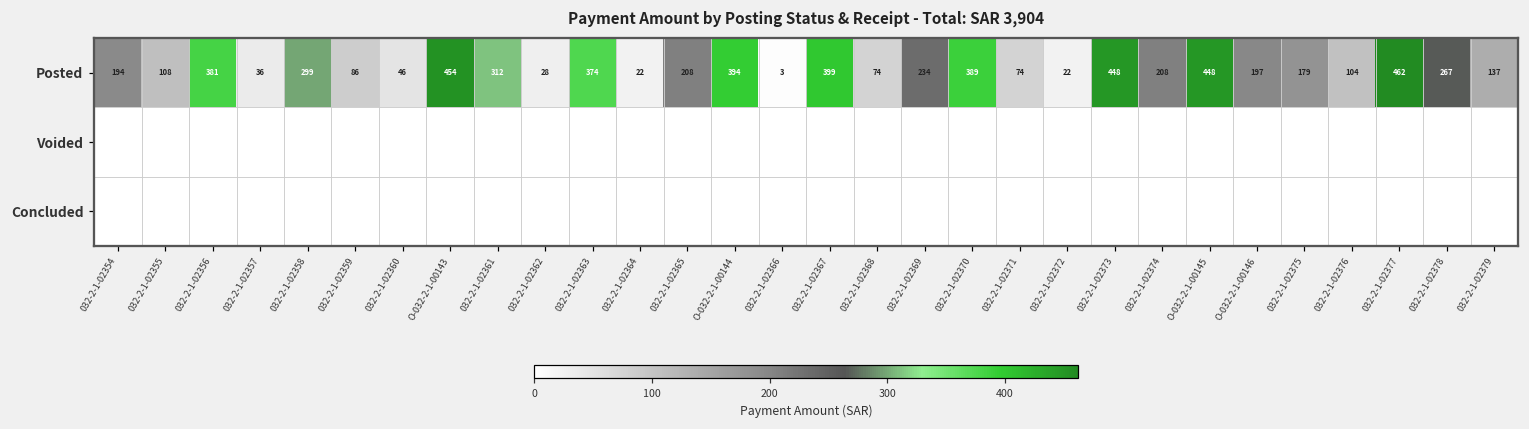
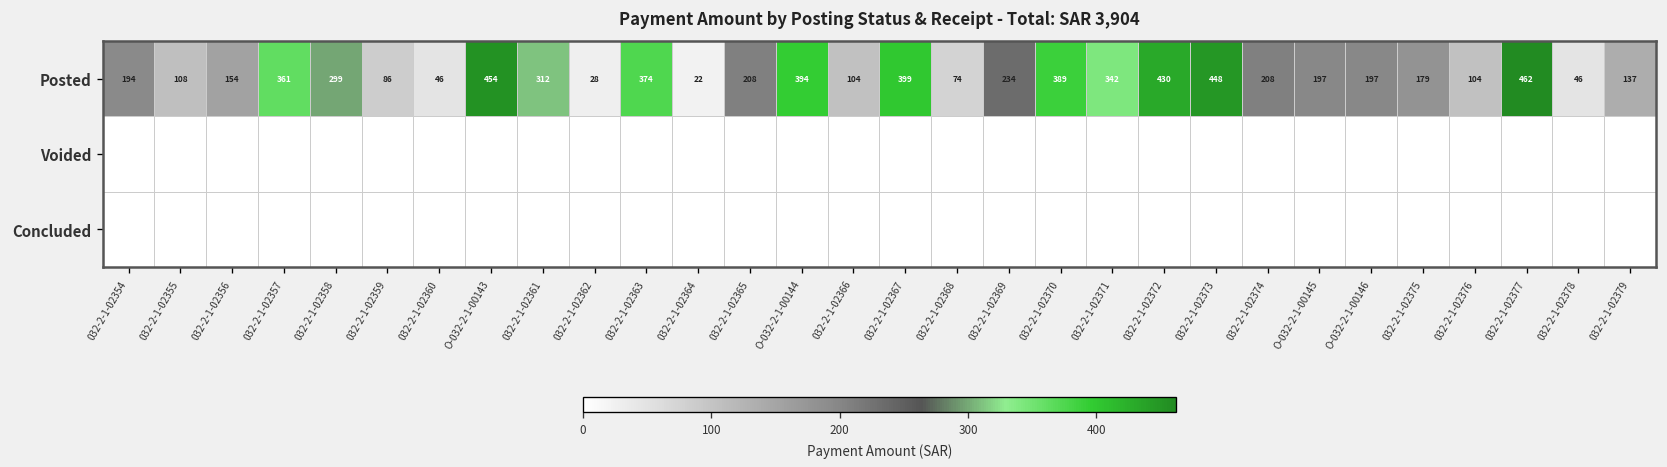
Posted, 032-2-1-02356: 381 -> 154
Posted, 032-2-1-02357: 36 -> 361
Posted, 032-2-1-02366: 3 -> 104
Posted, 032-2-1-02371: 74 -> 342
Posted, 032-2-1-02372: 22 -> 430
Posted, O-032-2-1-00145: 448 -> 197
Posted, 032-2-1-02378: 267 -> 46
